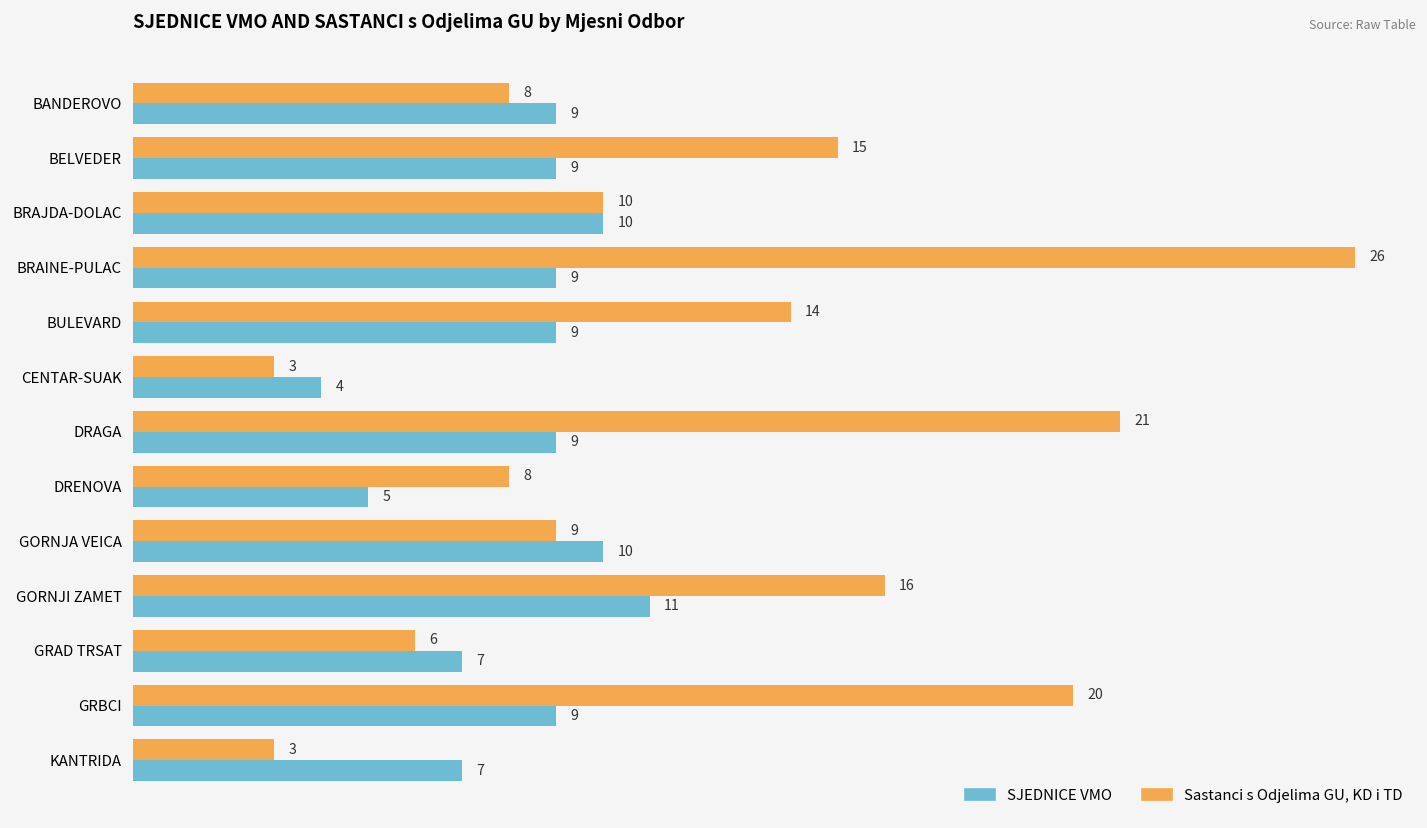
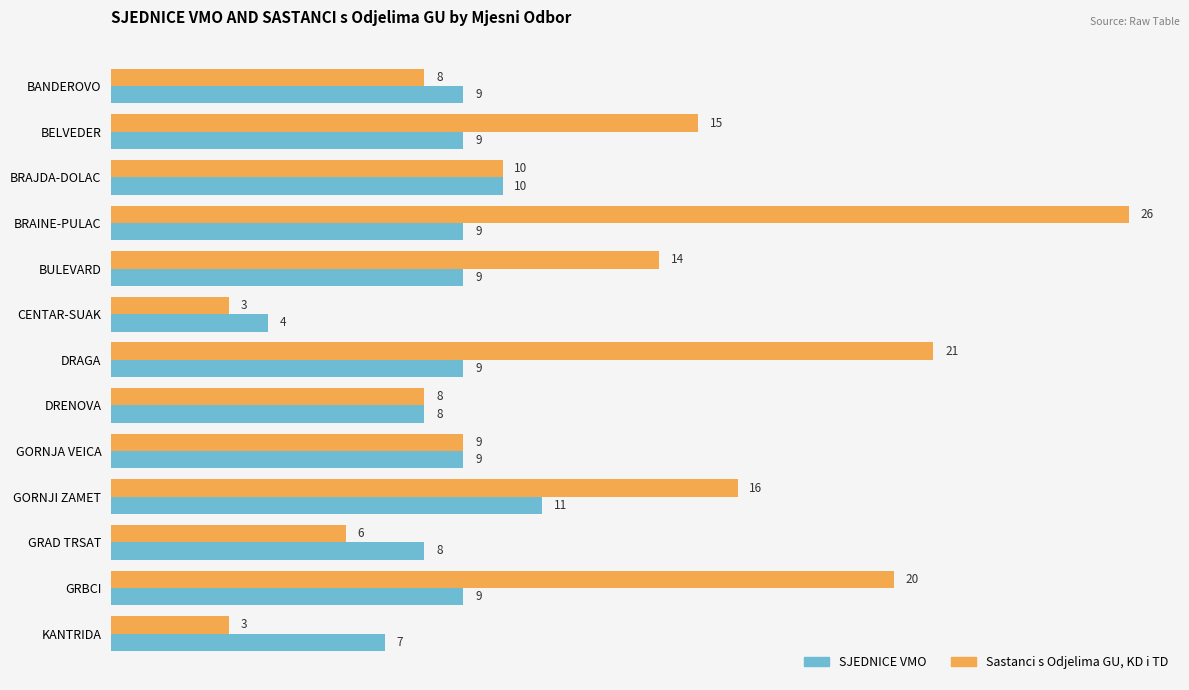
SJEDNICE VMO, DRENOVA: 5 -> 8
SJEDNICE VMO, GORNJA VEICA: 10 -> 9
SJEDNICE VMO, GRAD TRSAT: 7 -> 8
